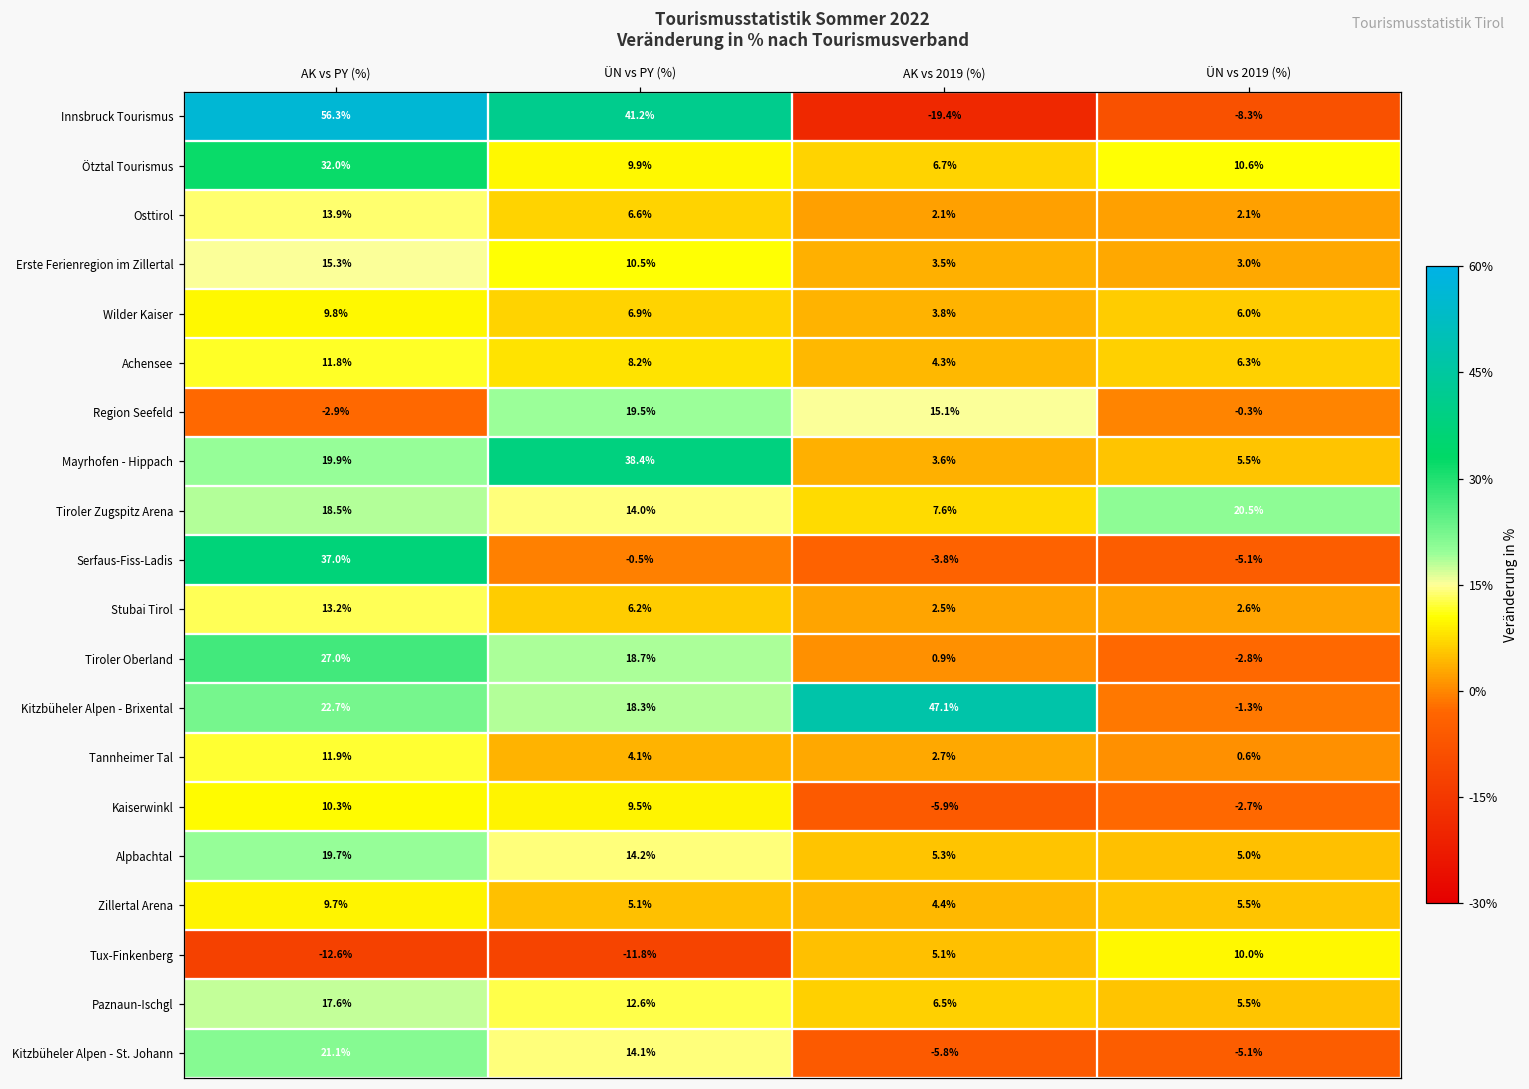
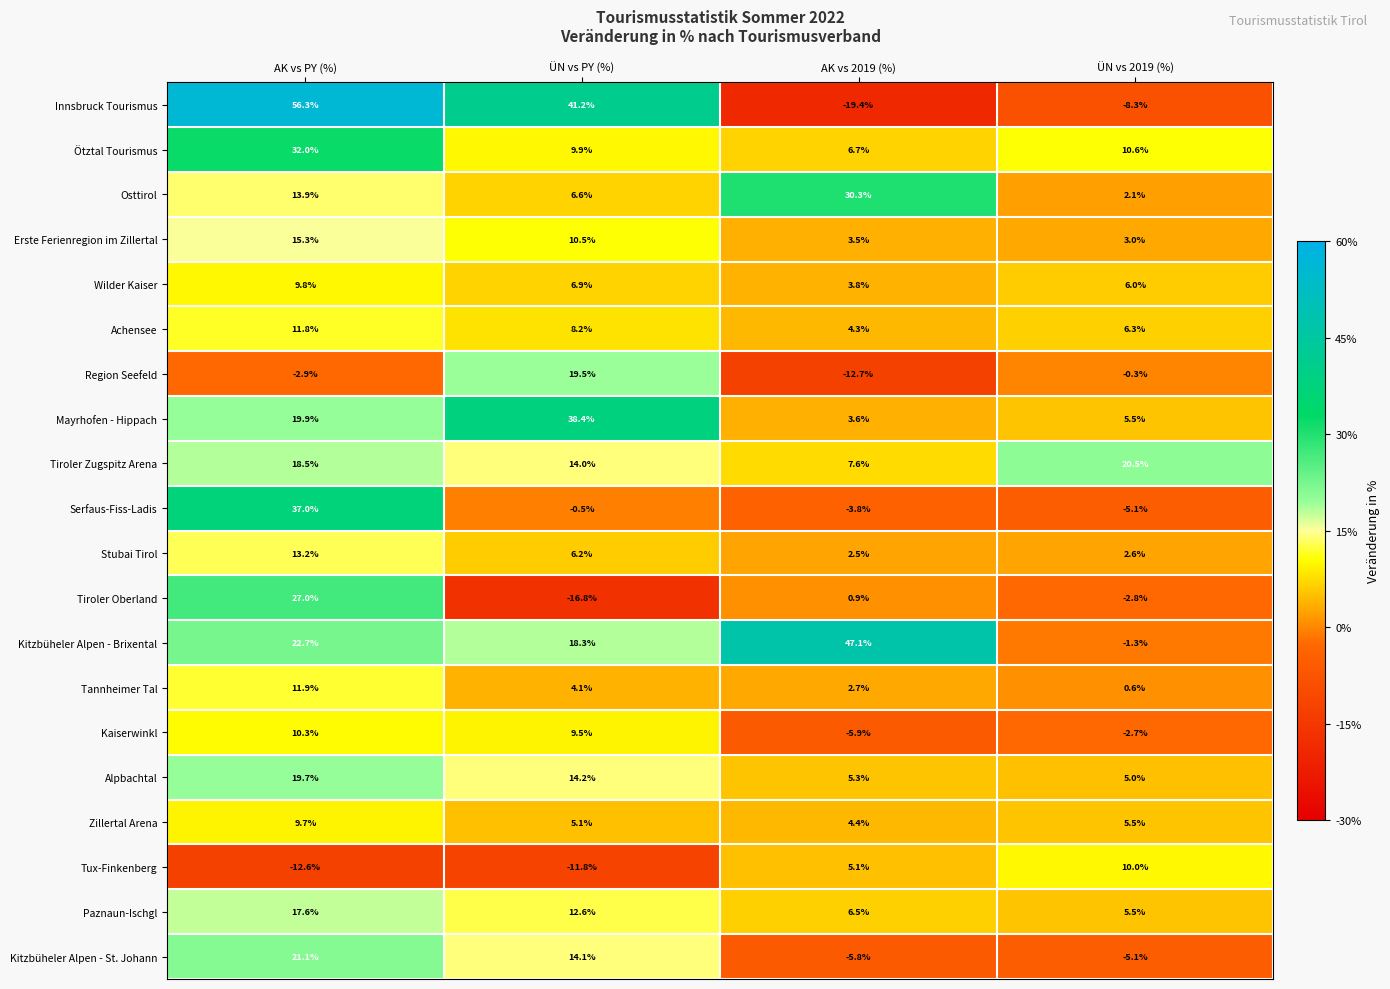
Osttirol, AK vs 2019 (%): 2.1% -> 30.3%
Region Seefeld, AK vs 2019 (%): 15.1% -> -12.7%
Tiroler Oberland, ÜN vs PY (%): 18.7% -> -16.8%
